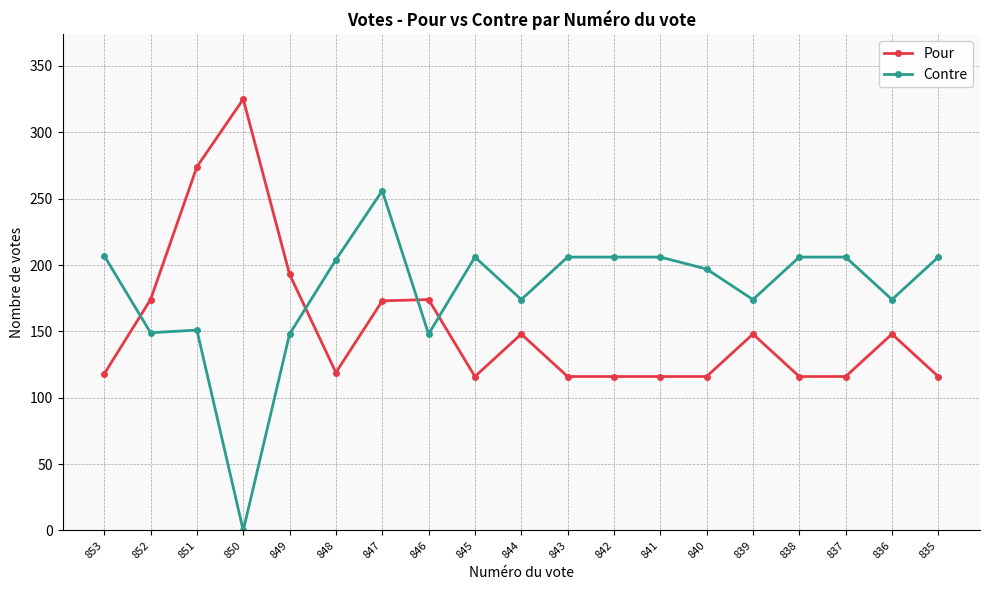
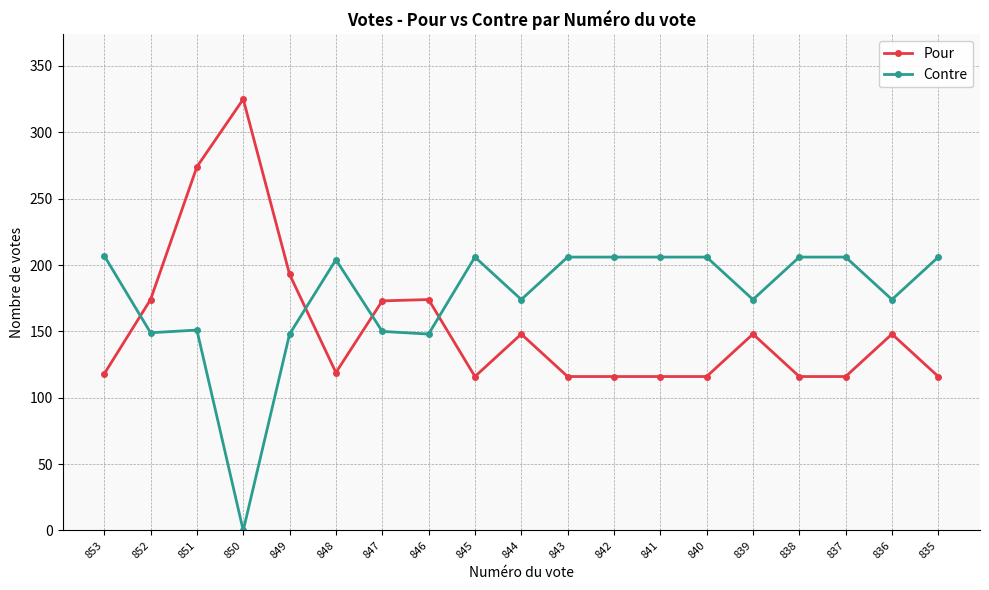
Contre, 847: 256 -> 150
Contre, 840: 197 -> 206
